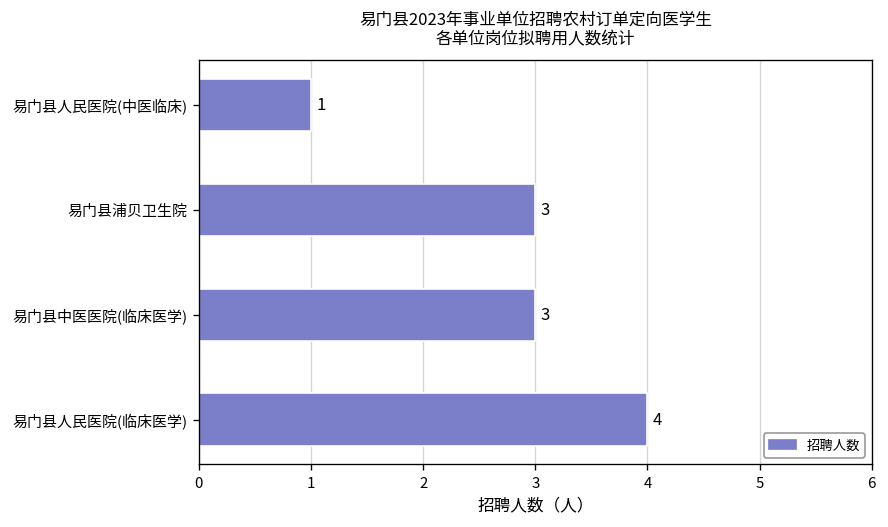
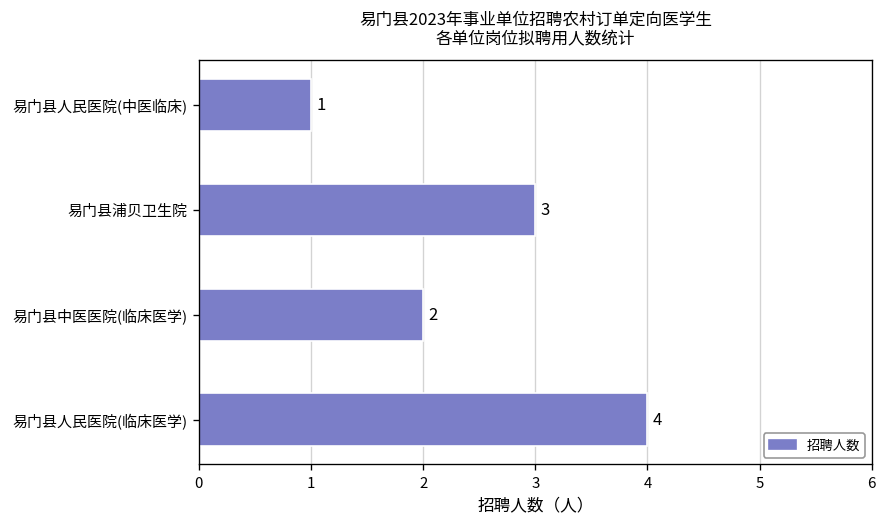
易门县中医医院(临床医学): 3 -> 2
